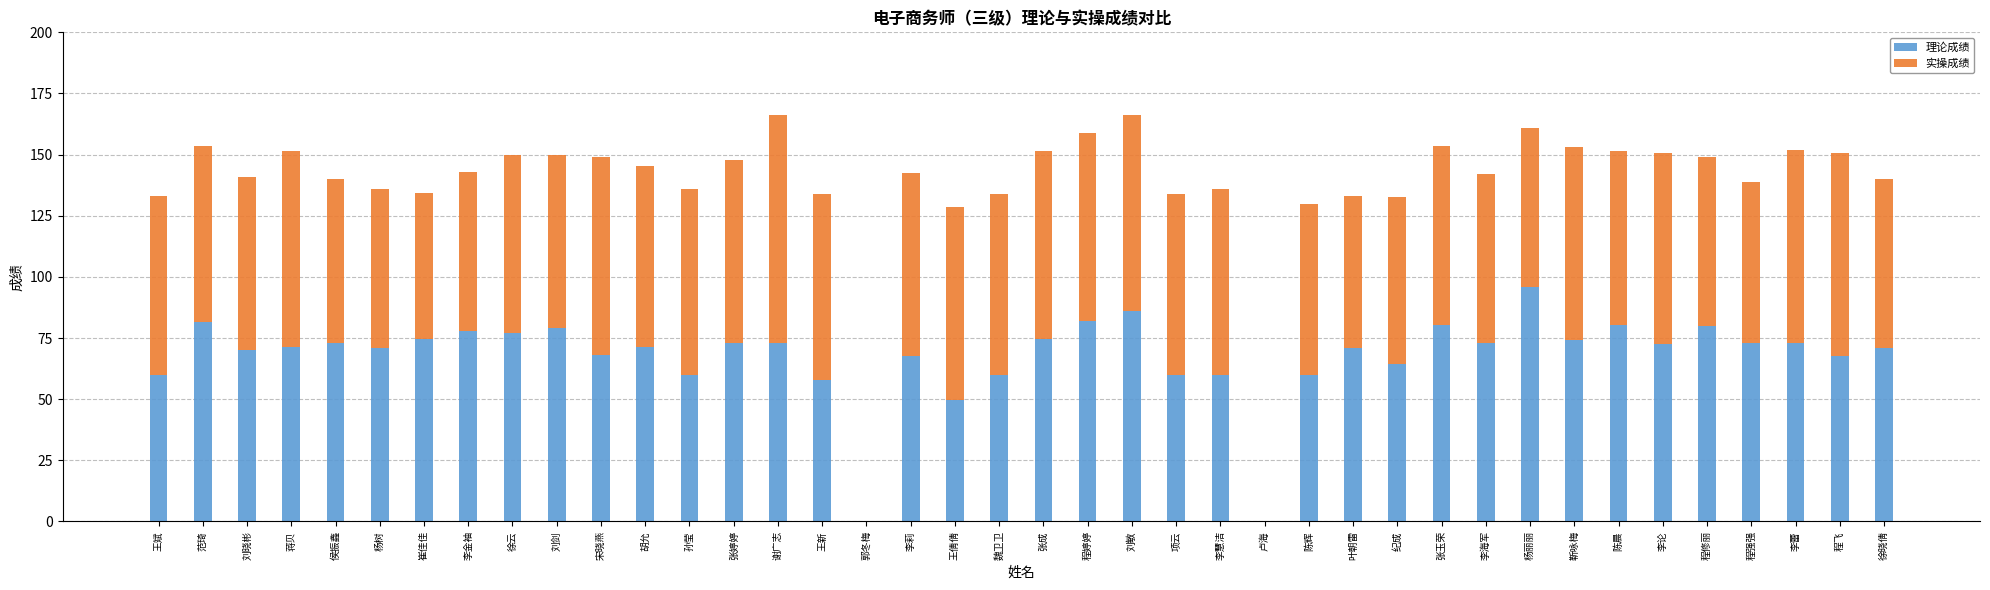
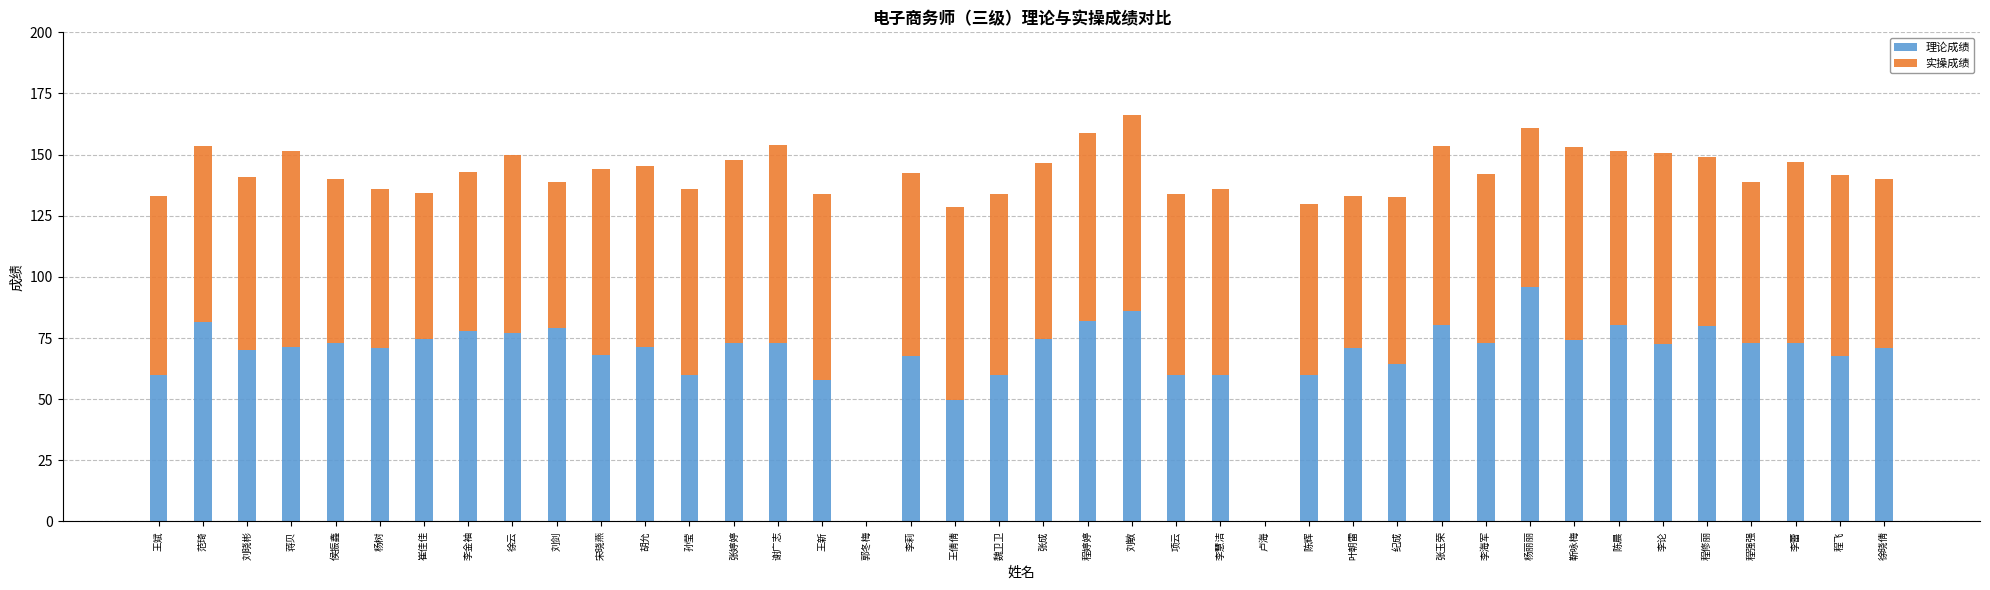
实操成绩, 刘剑: 71 -> 60
实操成绩, 宋晓燕: 81 -> 76
实操成绩, 谢广志: 93 -> 81
实操成绩, 张成: 77 -> 72
实操成绩, 李蕾: 79 -> 74
实操成绩, 程飞: 83 -> 74
